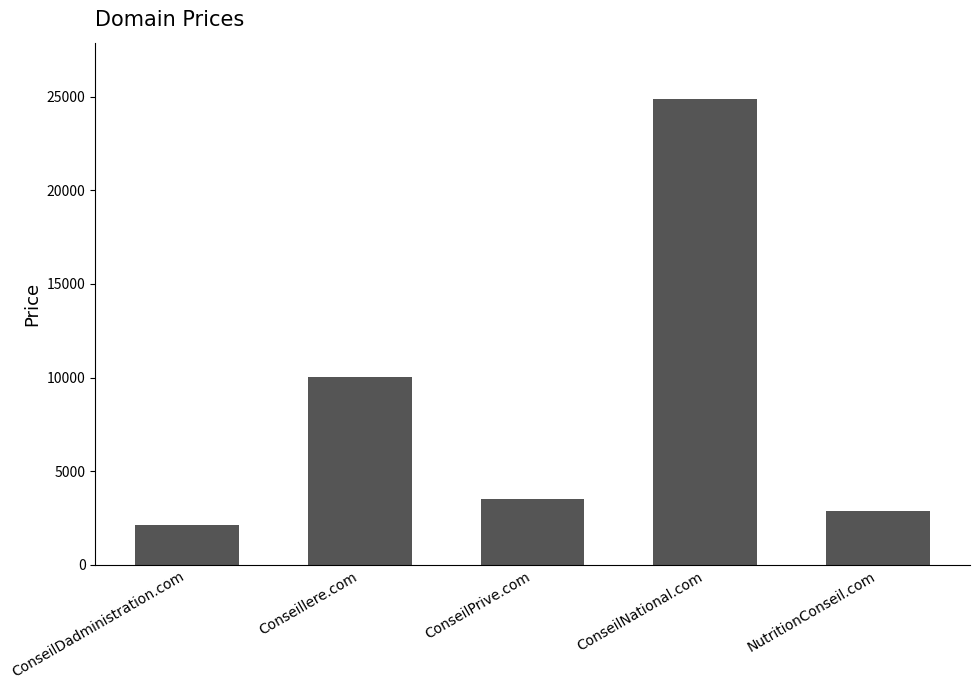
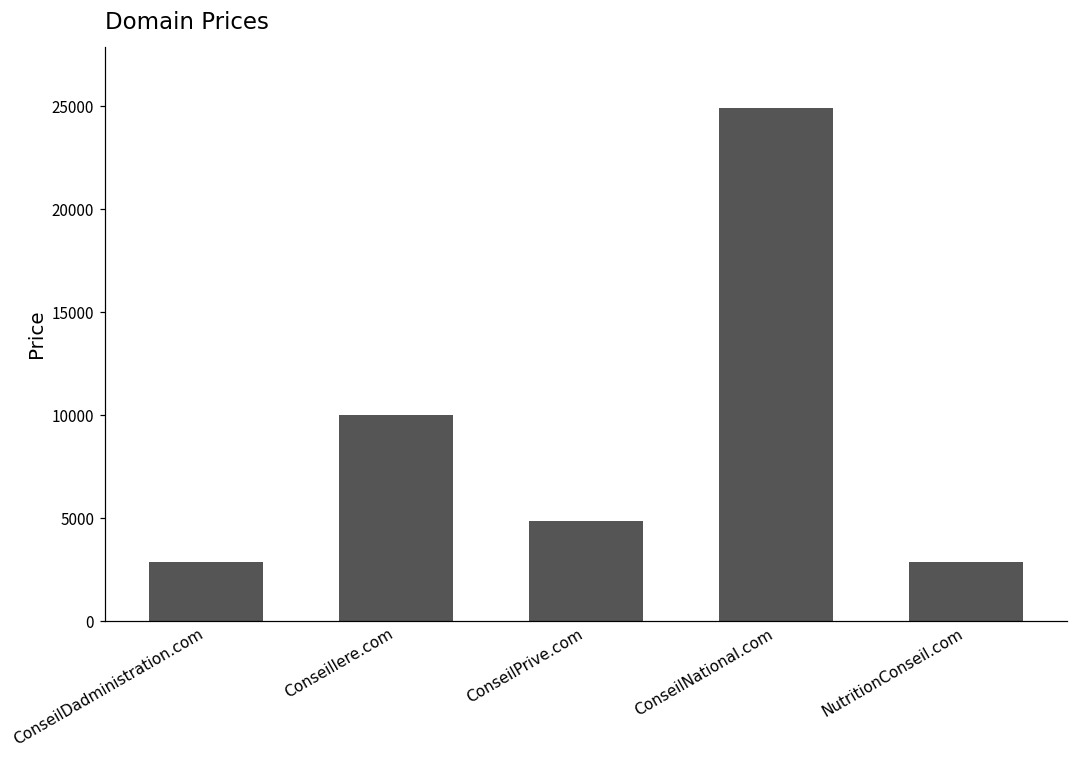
ConseilDadministration.com: 2100 -> 2900
ConseilPrive.com: 3500 -> 4900
